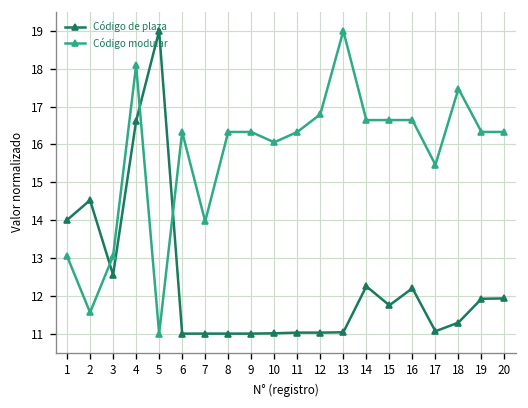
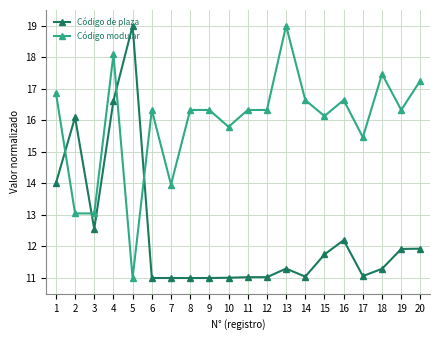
Código modular, 1: 13.0 -> 16.9
Código de plaza, 2: 14.5 -> 16.1
Código modular, 2: 11.6 -> 13.0
Código modular, 10: 16.1 -> 15.8
Código modular, 12: 16.8 -> 16.3
Código de plaza, 13: 11.0 -> 11.3
Código de plaza, 14: 12.3 -> 11.0
Código modular, 15: 16.6 -> 16.1
Código modular, 20: 16.3 -> 17.3
